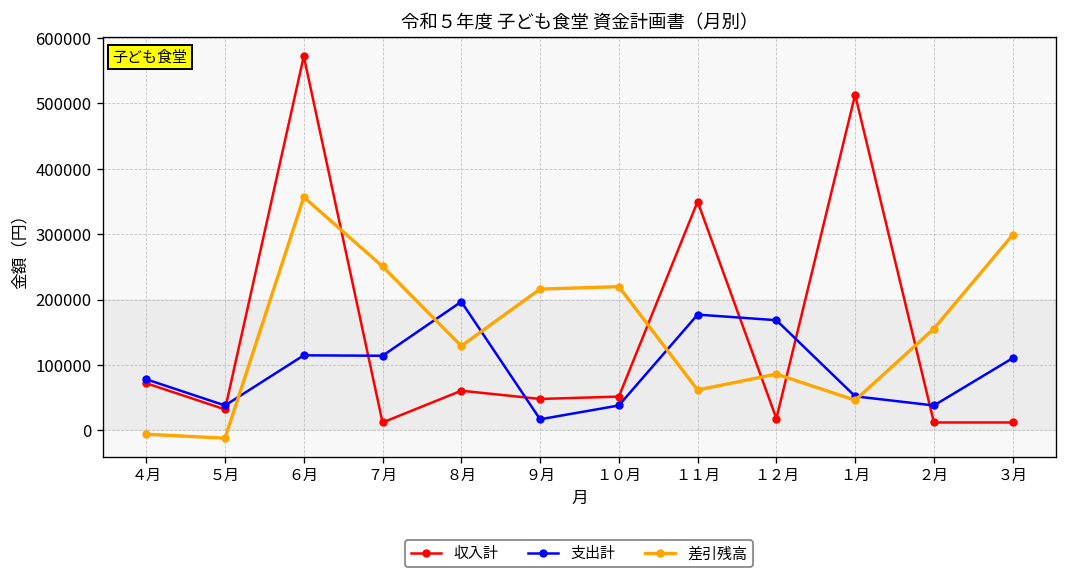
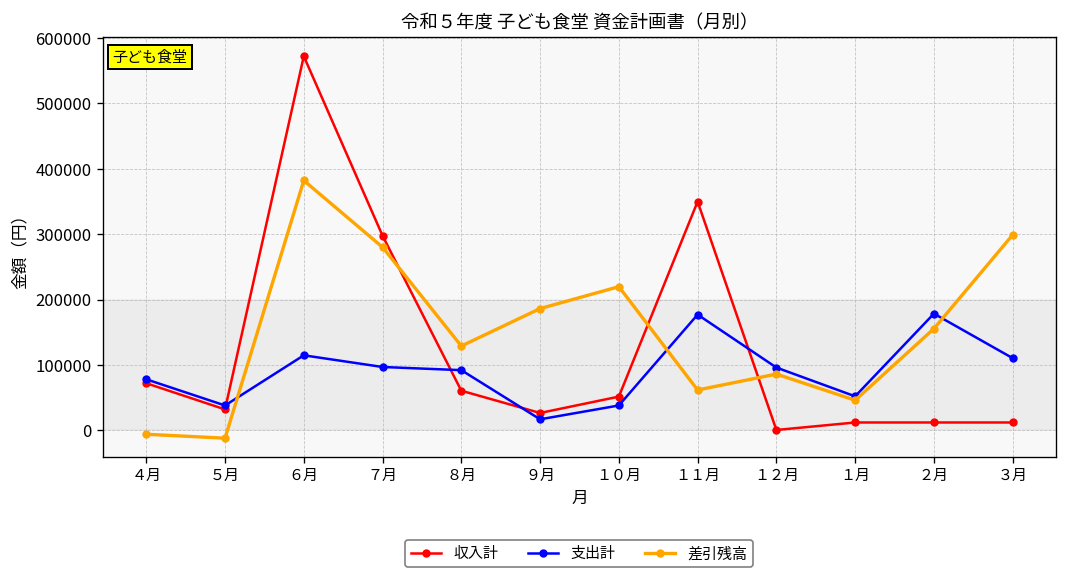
差引残高, ６月: 360000 -> 380000
収入計, ７月: 10000 -> 300000
支出計, ７月: 110000 -> 100000
差引残高, ７月: 250000 -> 280000
支出計, ８月: 200000 -> 90000
収入計, ９月: 50000 -> 30000
差引残高, ９月: 220000 -> 190000
収入計, １２月: 20000 -> 0
支出計, １２月: 170000 -> 100000
収入計, １月: 510000 -> 10000
支出計, ２月: 40000 -> 180000
